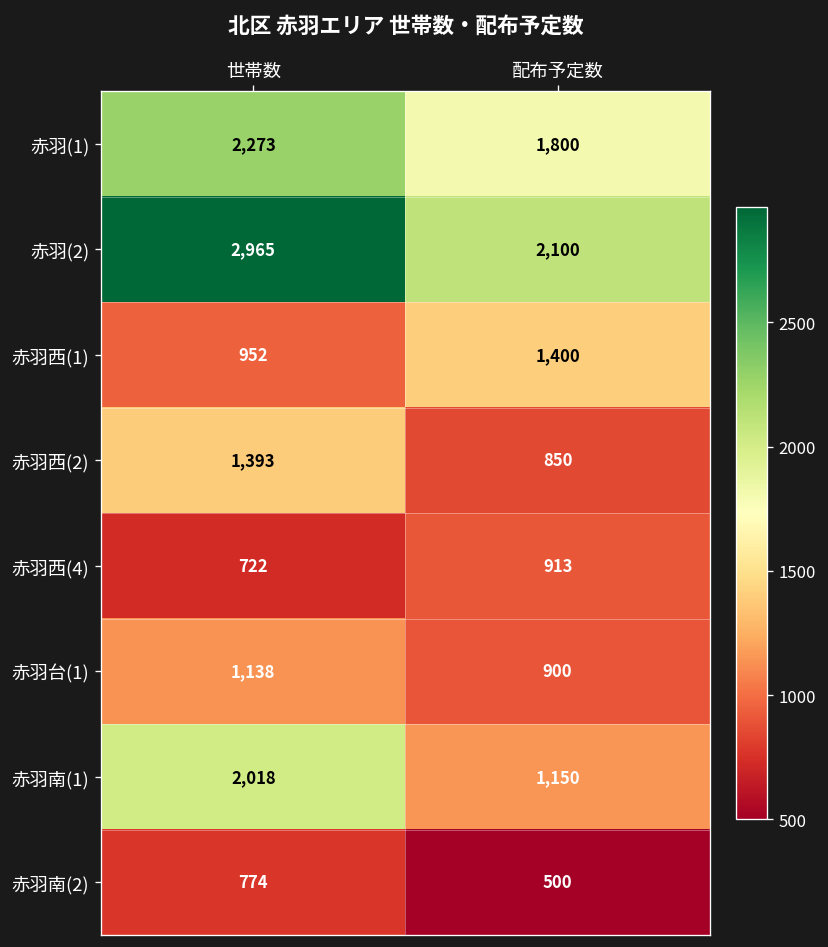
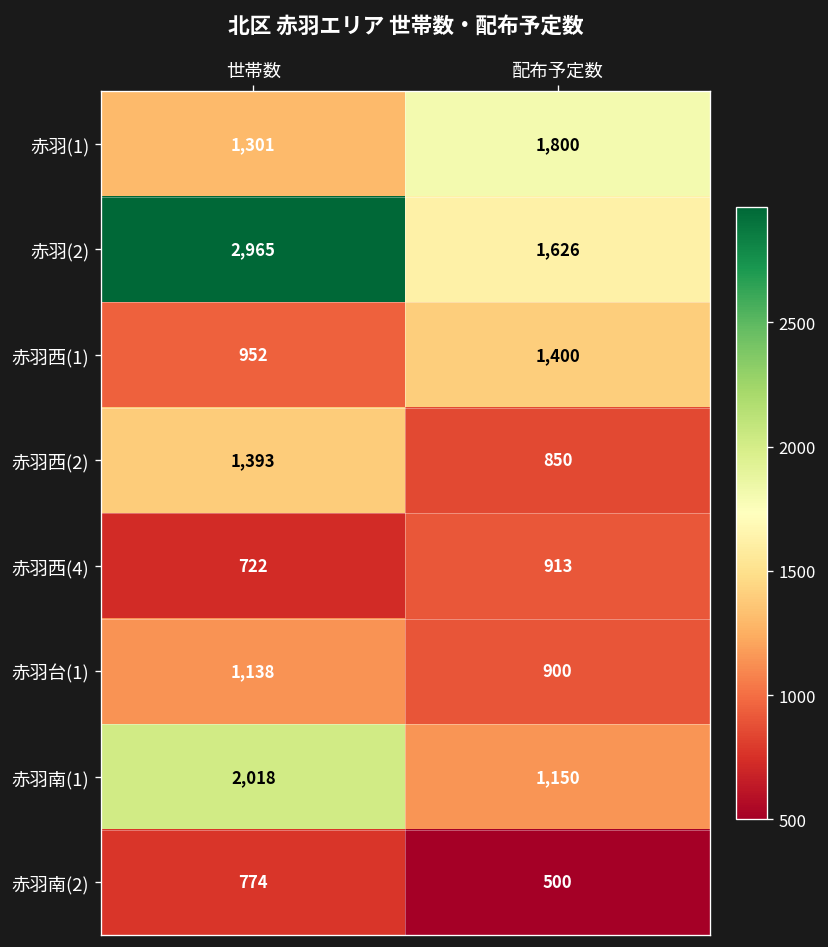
赤羽(1), 世帯数: 2,273 -> 1,301
赤羽(2), 配布予定数: 2,100 -> 1,626
